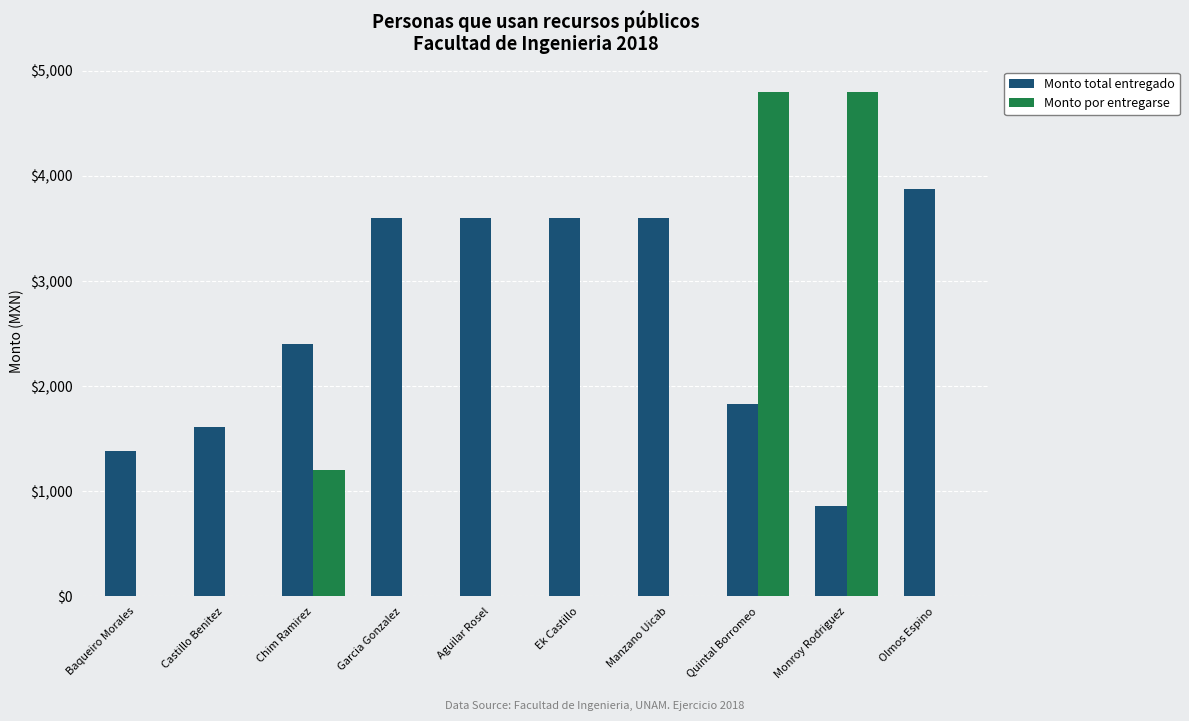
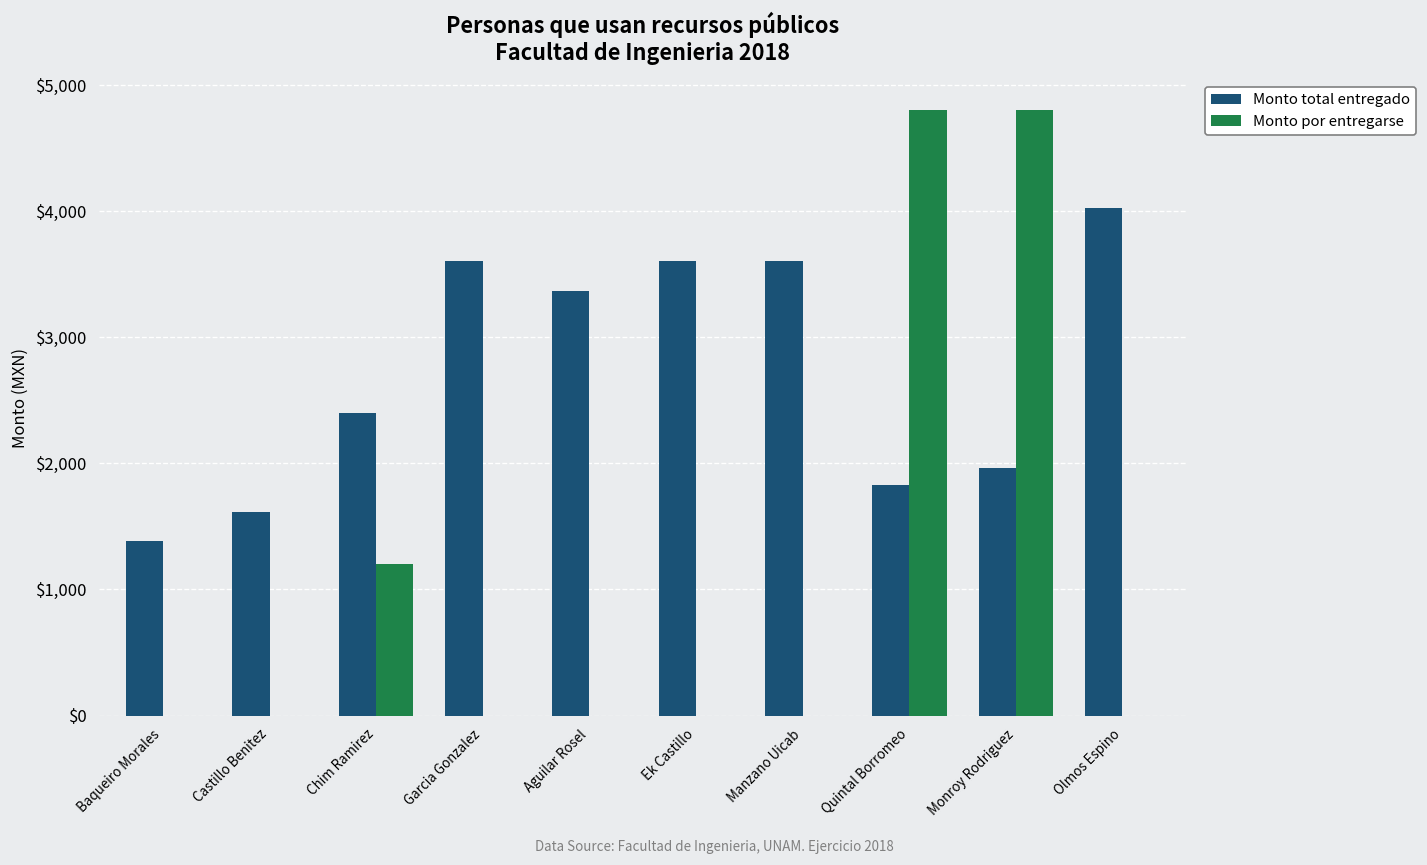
Monto total entregado, Aguilar Rosel: $3,600 -> $3,370
Monto total entregado, Monroy Rodriguez: $860 -> $1,960
Monto total entregado, Olmos Espino: $3,870 -> $4,020
